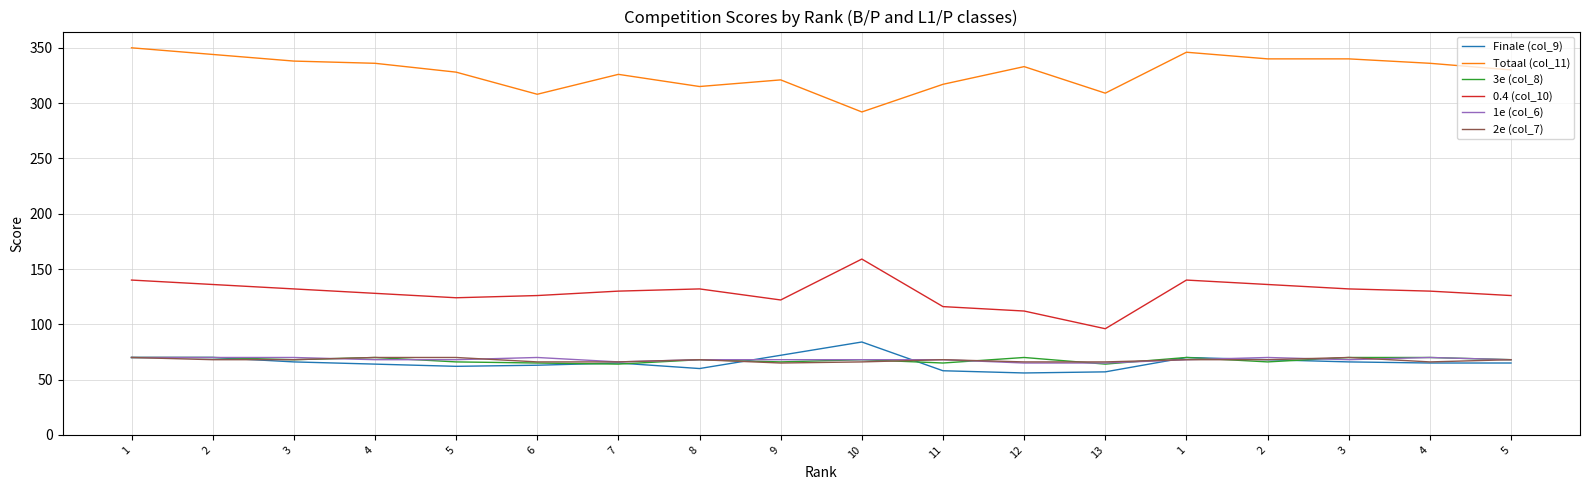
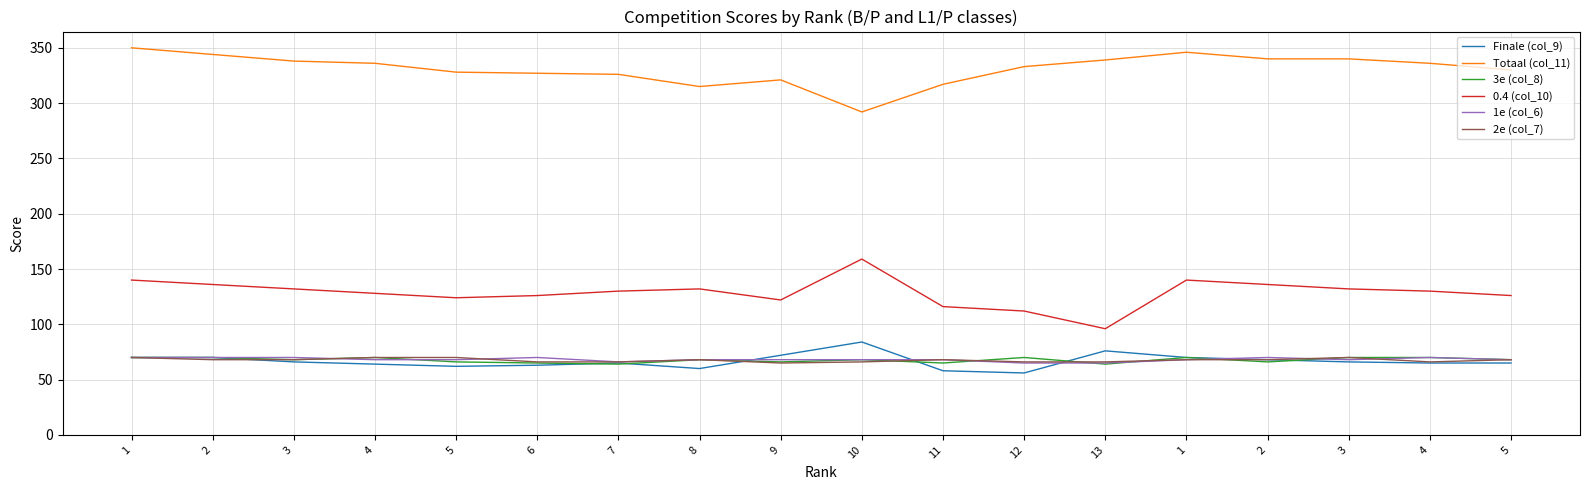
Totaal (col_11), 6: 308 -> 327
Finale (col_9), 13: 57 -> 76
Totaal (col_11), 13: 309 -> 339
